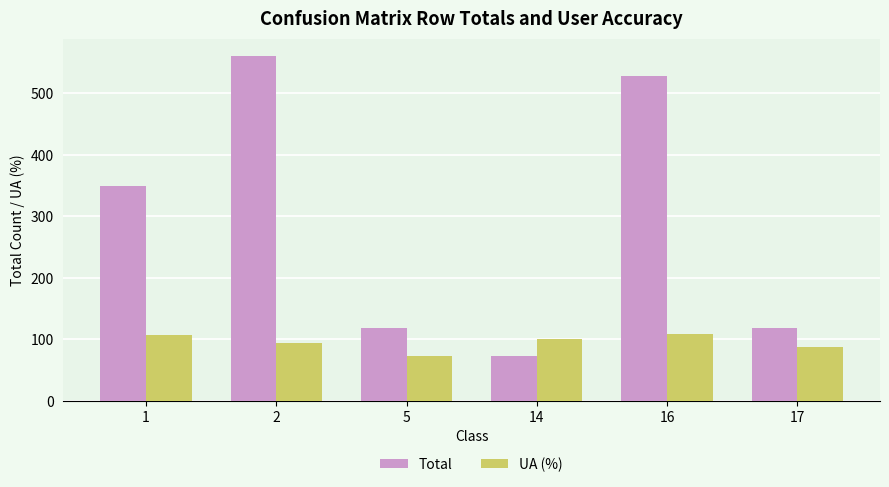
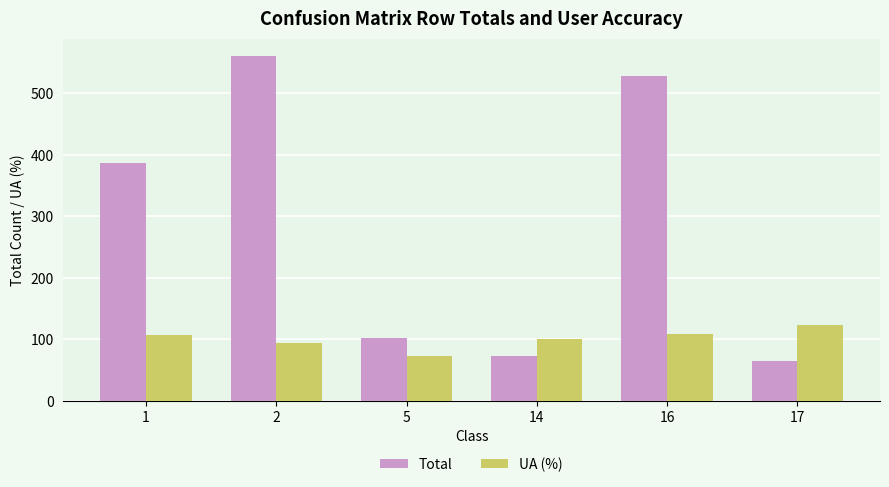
Total, 1: 350 -> 390
Total, 5: 120 -> 100
Total, 17: 120 -> 70
UA (%), 17: 90 -> 120
